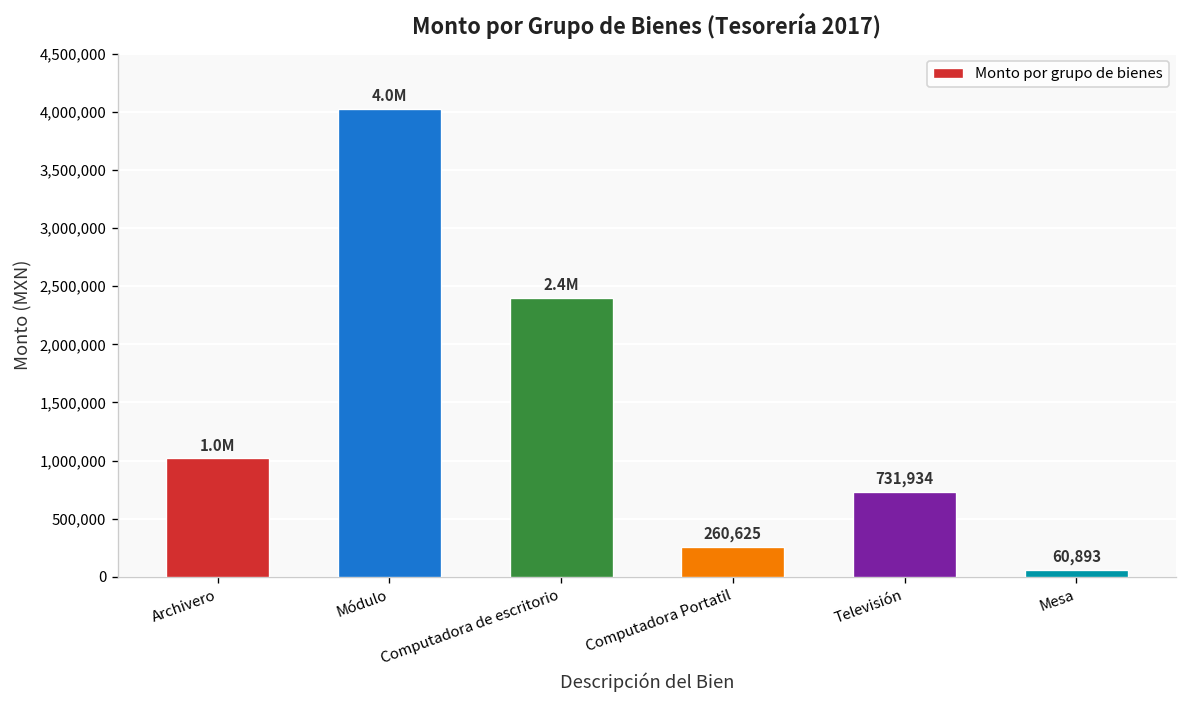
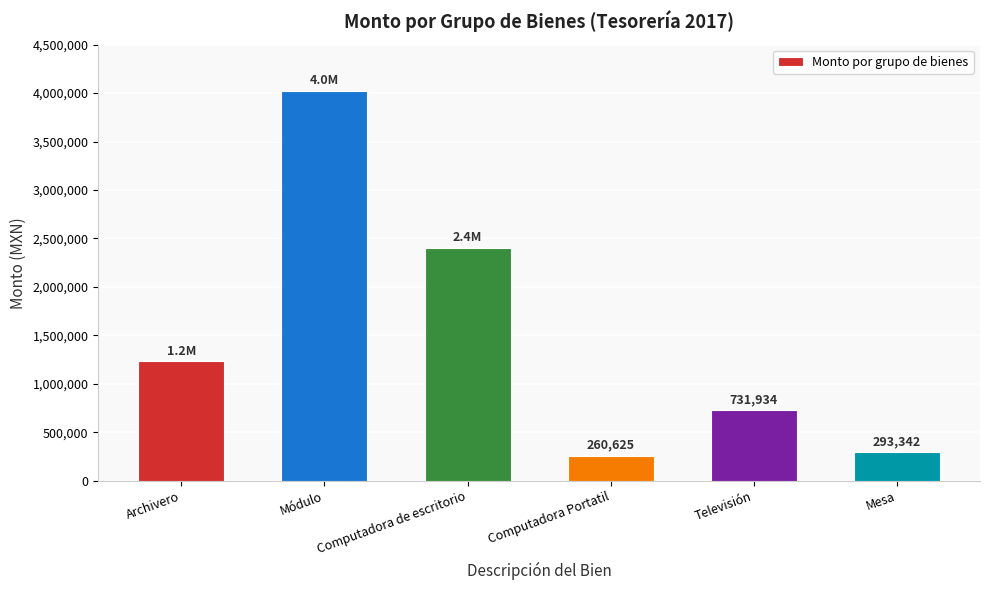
Archivero: 1.0M -> 1.2M
Mesa: 60,893 -> 293,342
